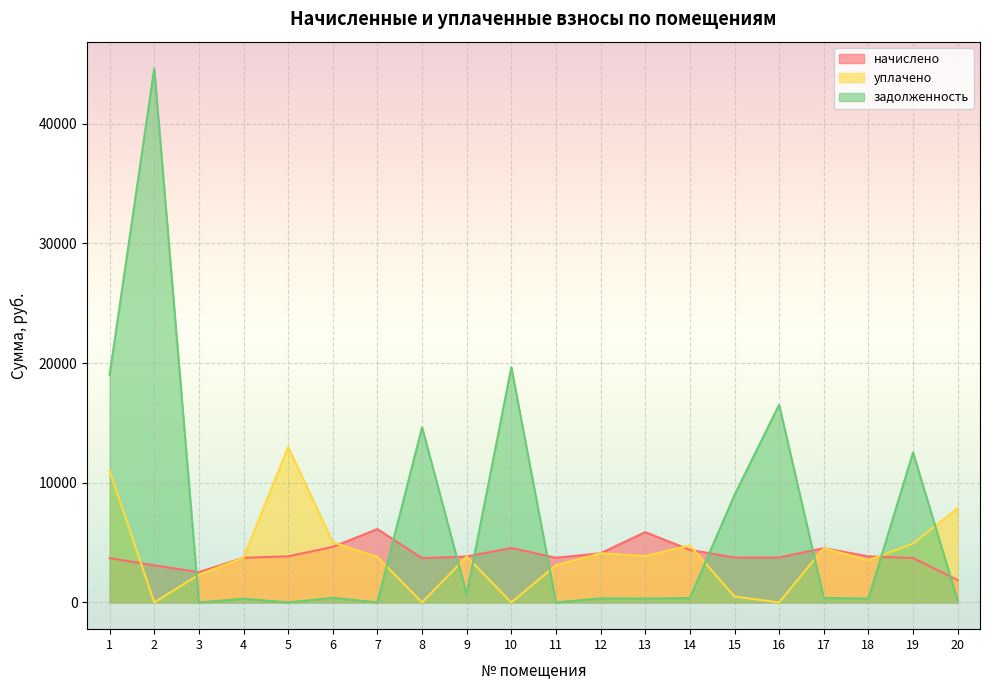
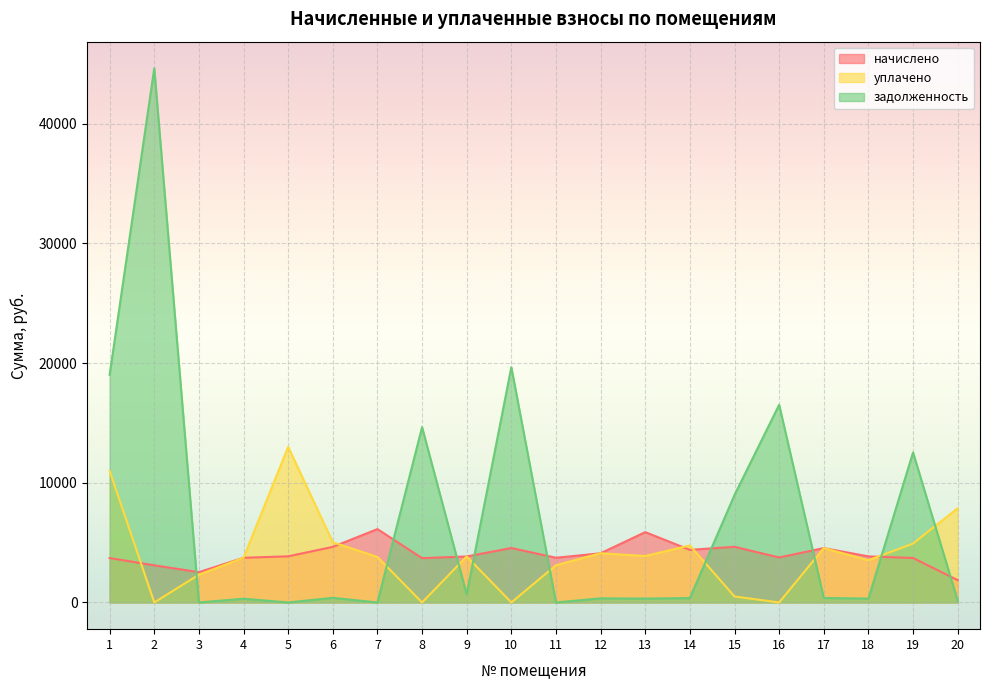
начислено, 15: 3800 -> 4600
